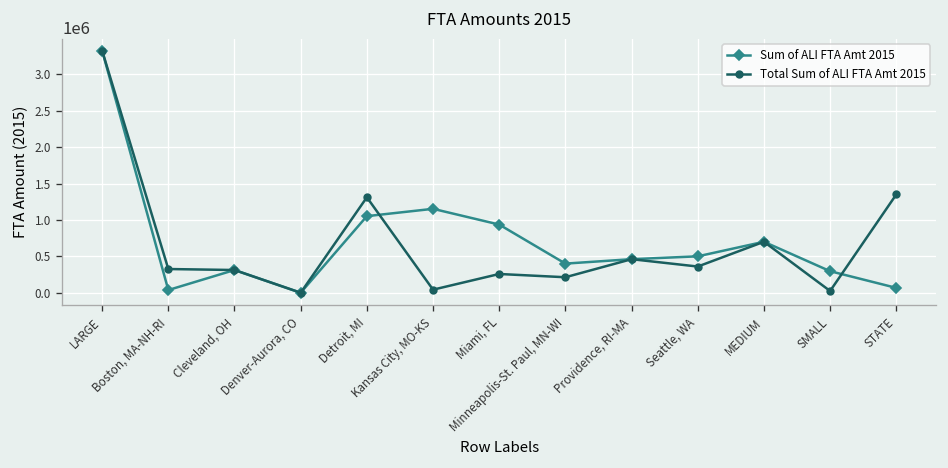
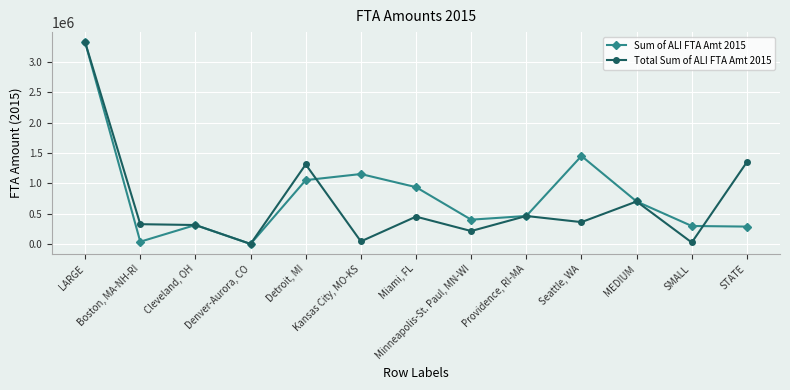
Total Sum of ALI FTA Amt 2015, Miami, FL: 300000 -> 500000
Sum of ALI FTA Amt 2015, Seattle, WA: 500000 -> 1400000
Sum of ALI FTA Amt 2015, STATE: 100000 -> 300000
